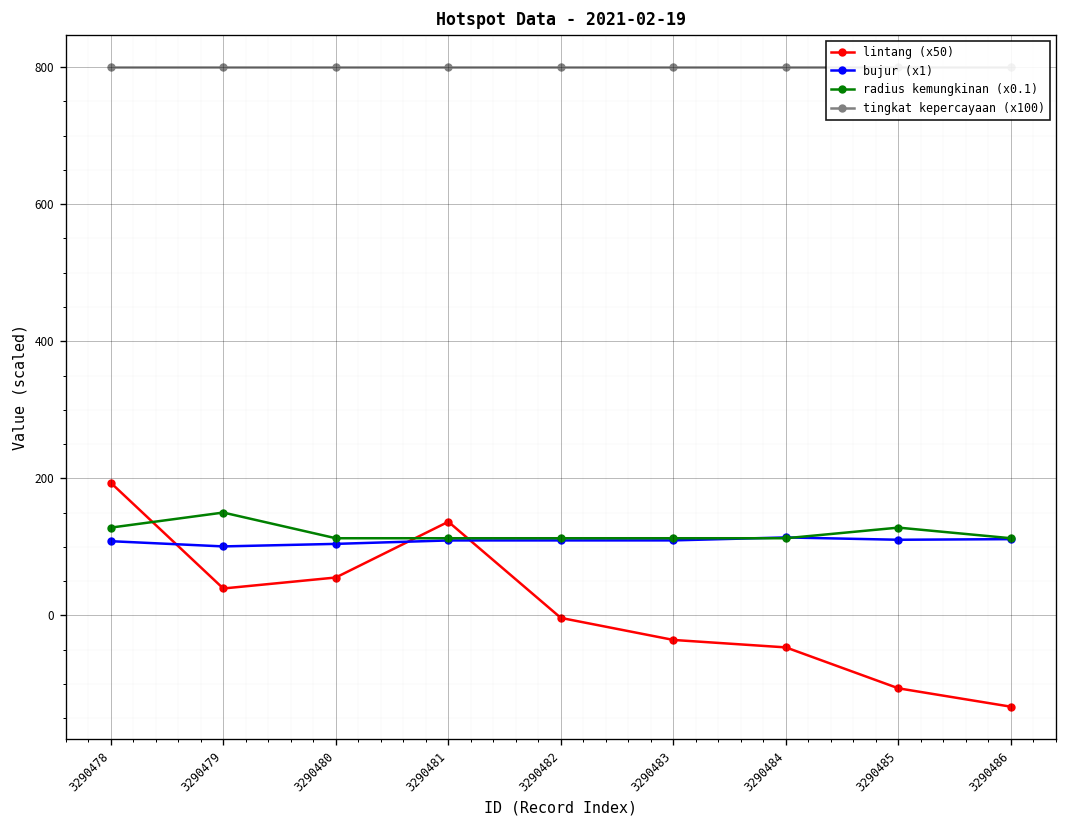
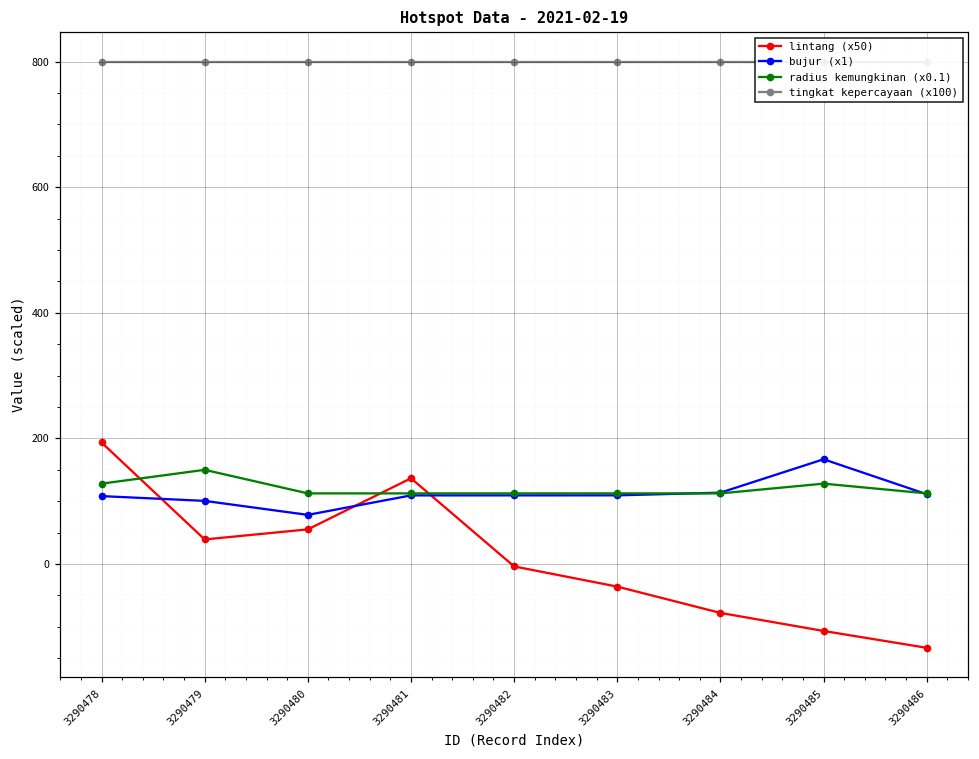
bujur (x1), 3290480: 100 -> 80
lintang (x50), 3290484: -50 -> -80
bujur (x1), 3290485: 110 -> 170
